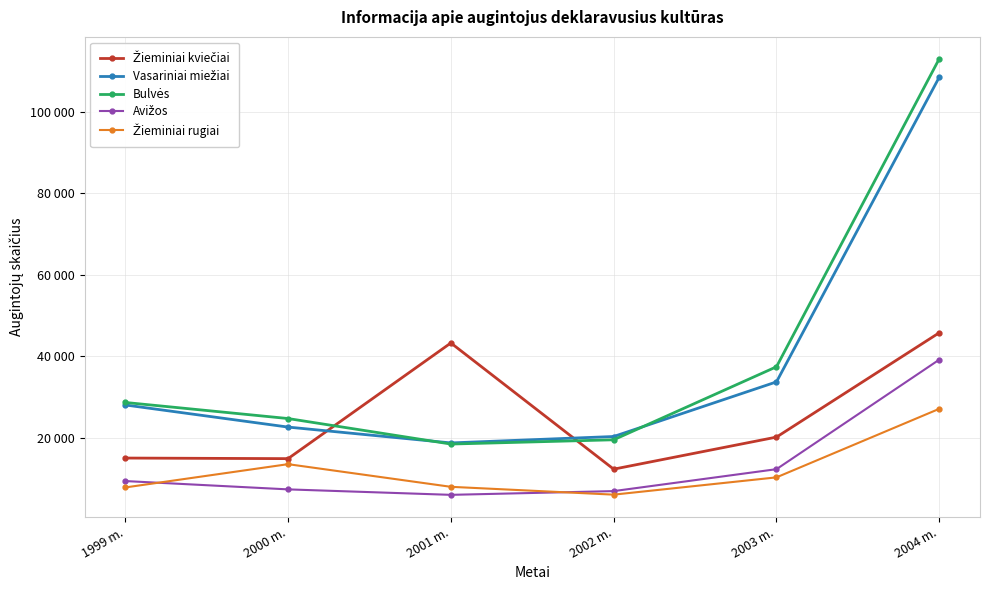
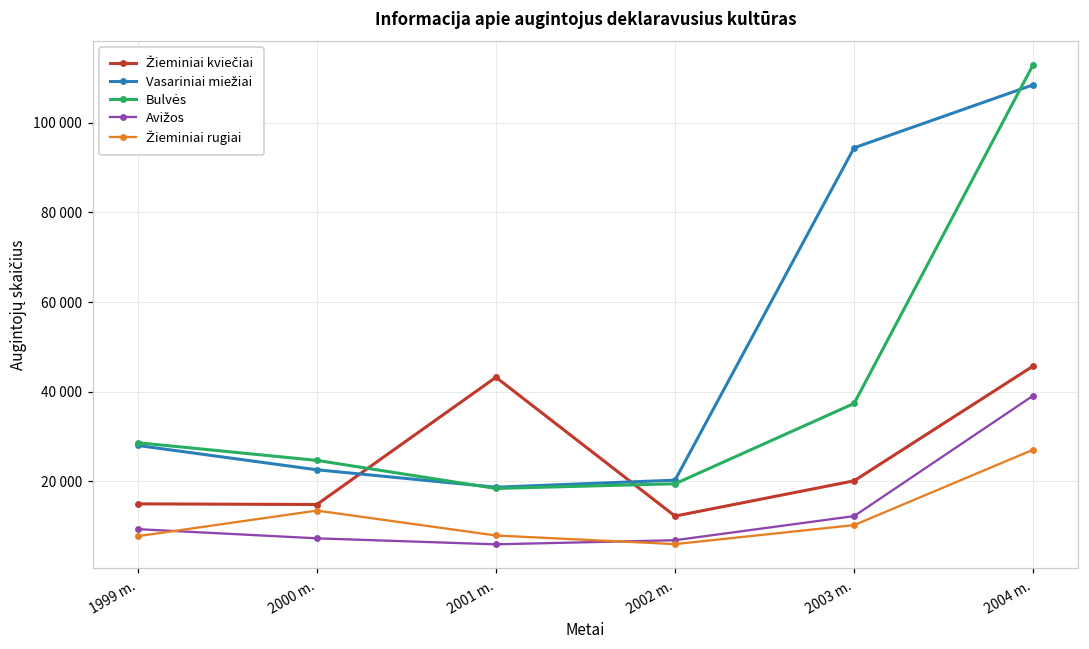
Vasariniai miežiai, 2003 m.: 34000 -> 94000
